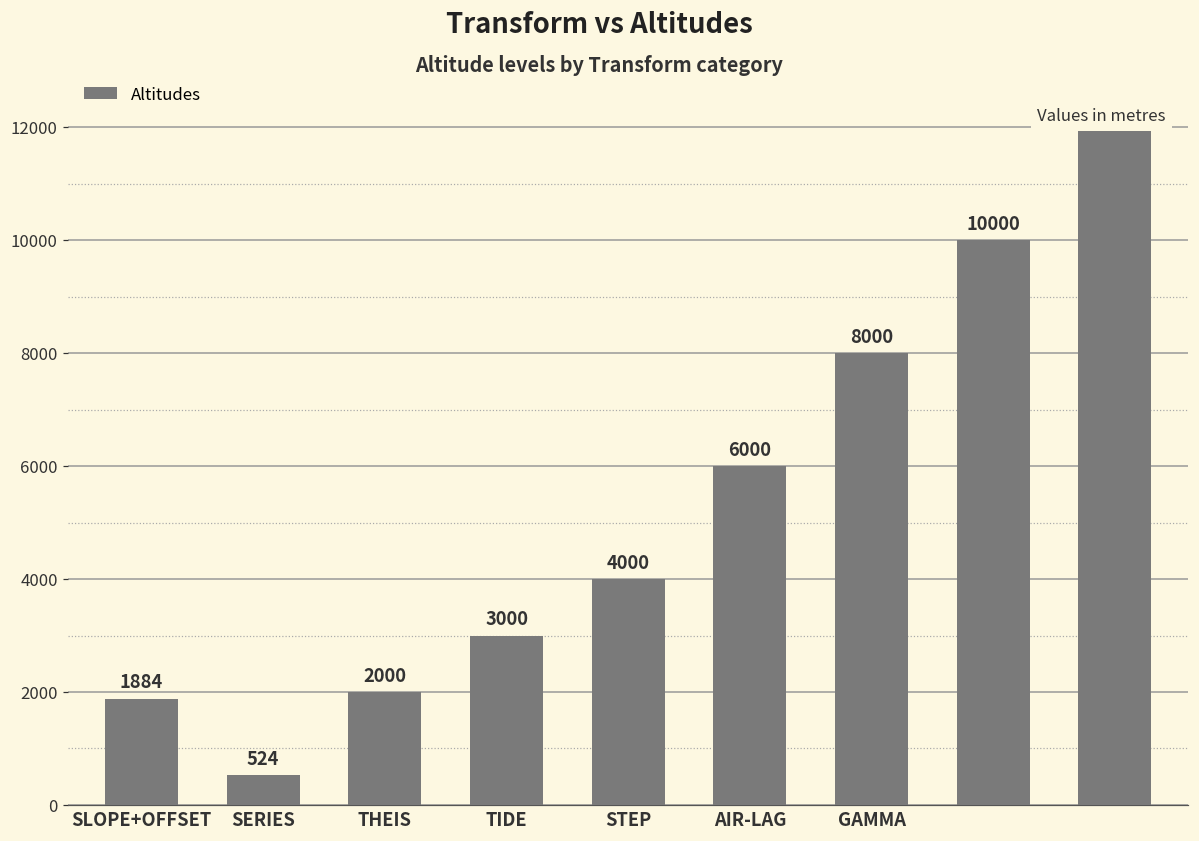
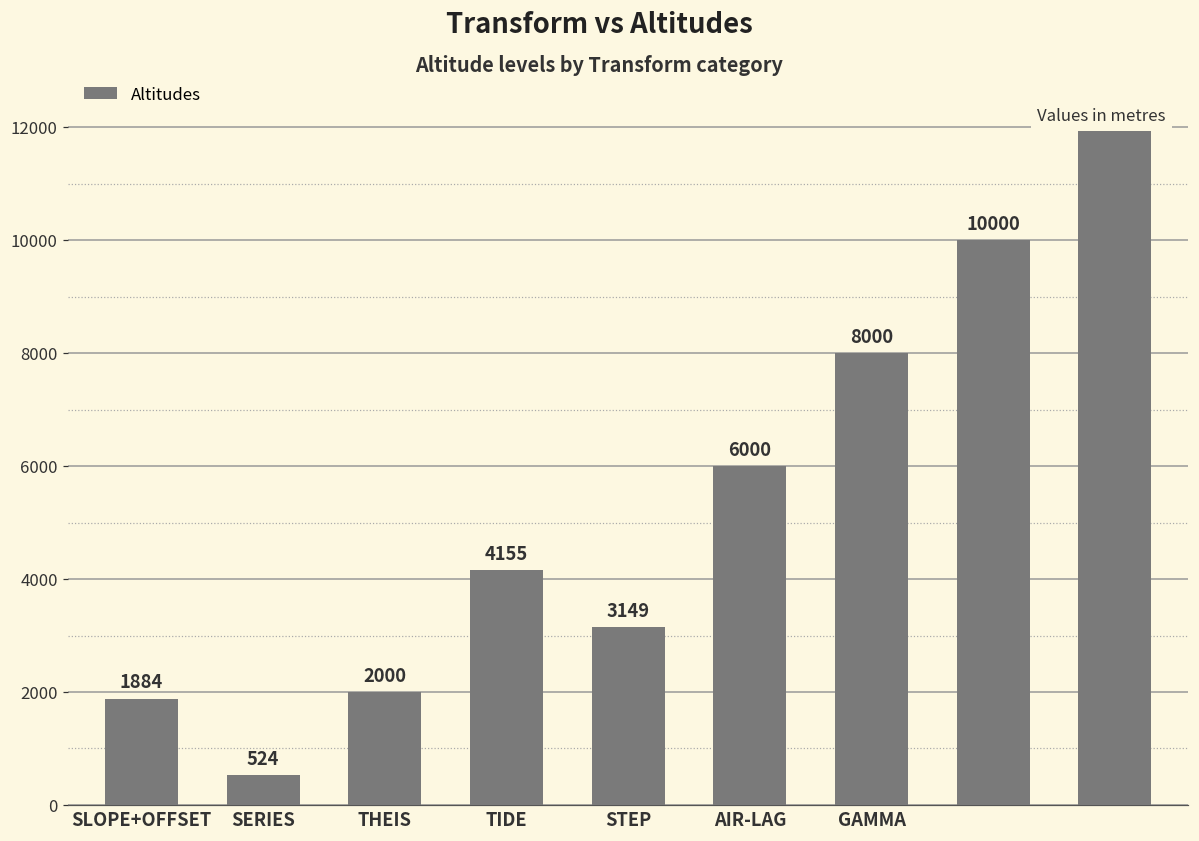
TIDE: 3000 -> 4155
STEP: 4000 -> 3149
